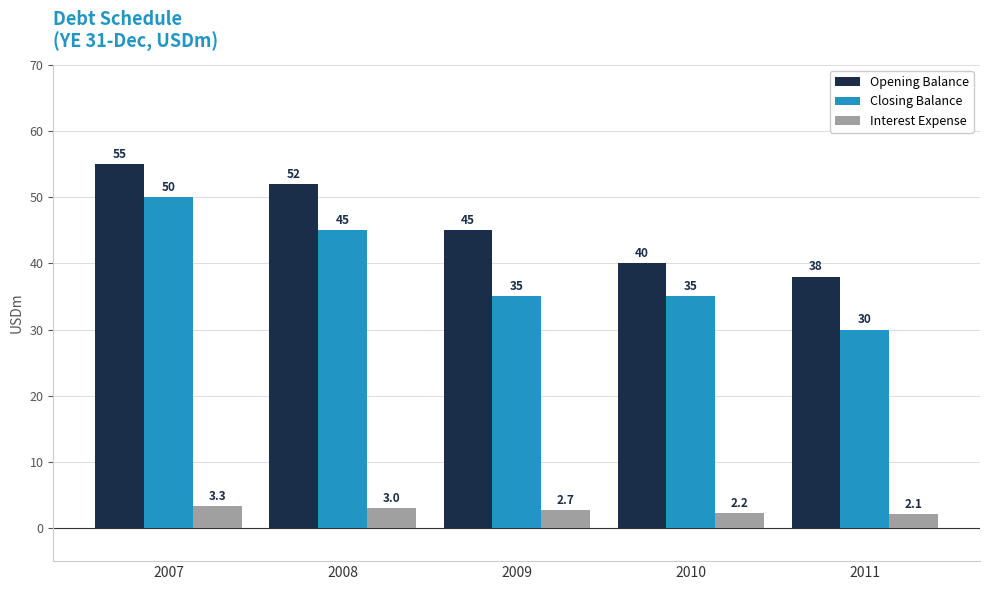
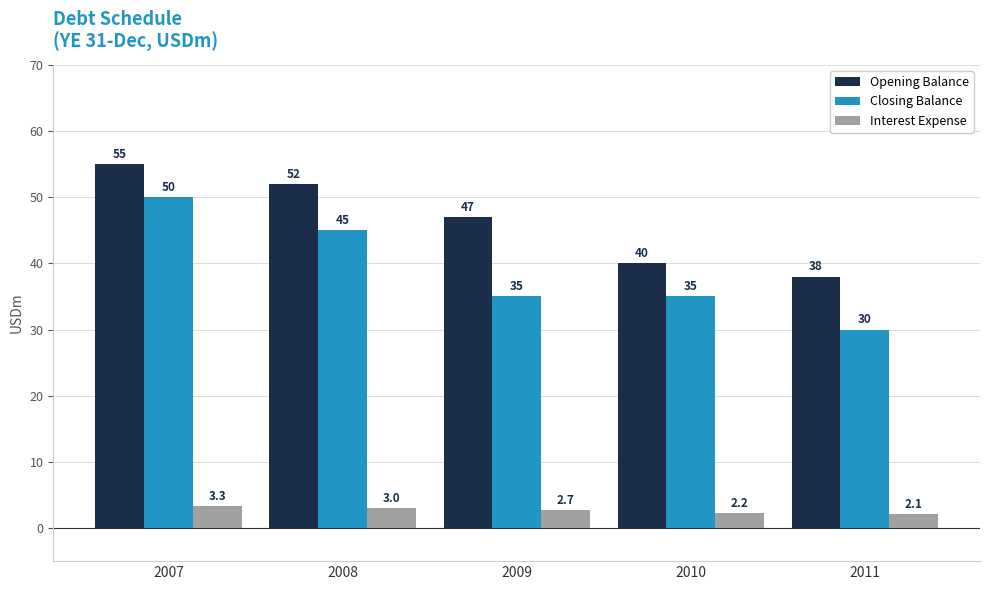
Opening Balance, 2009: 45 -> 47
